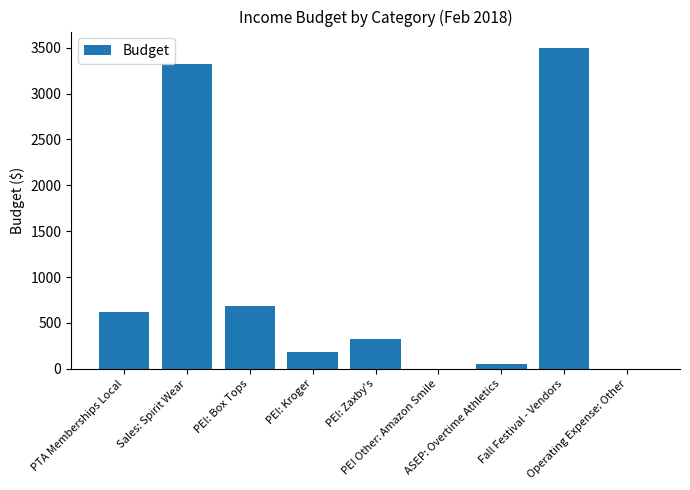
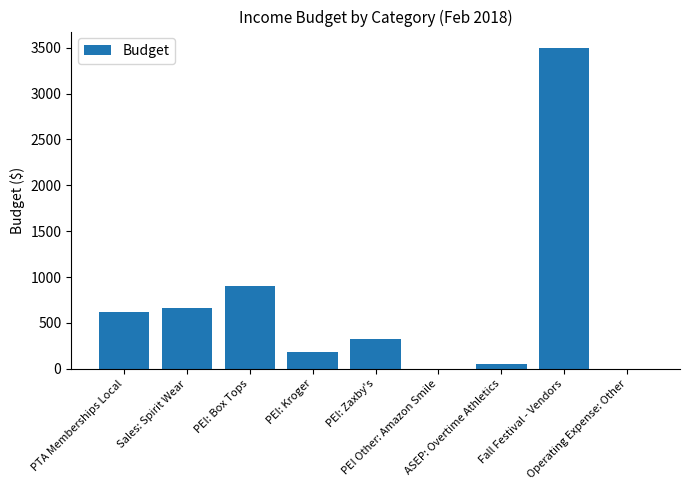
Sales: Spirit Wear: 3300 -> 700
PEI: Box Tops: 700 -> 900
